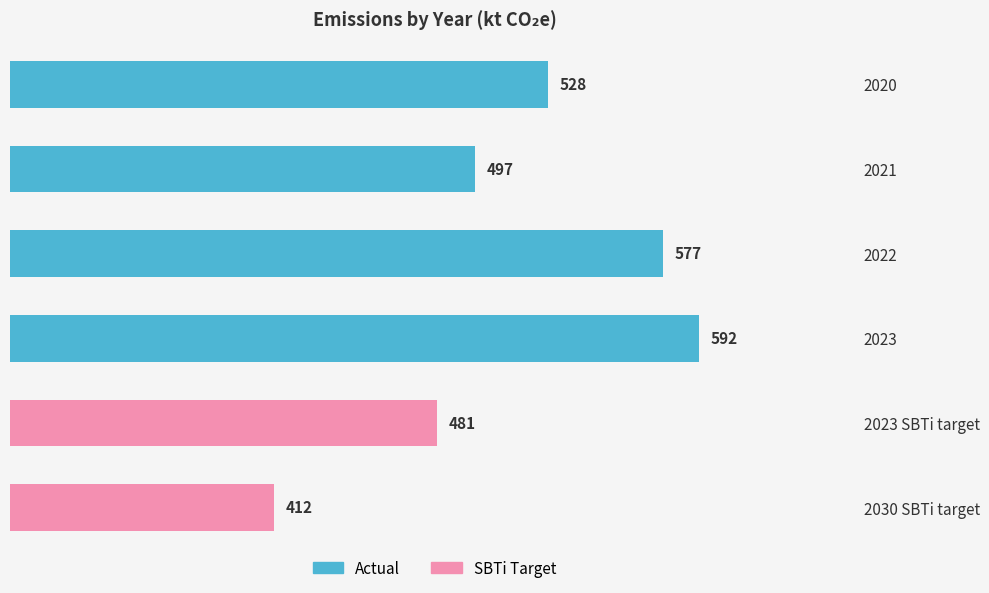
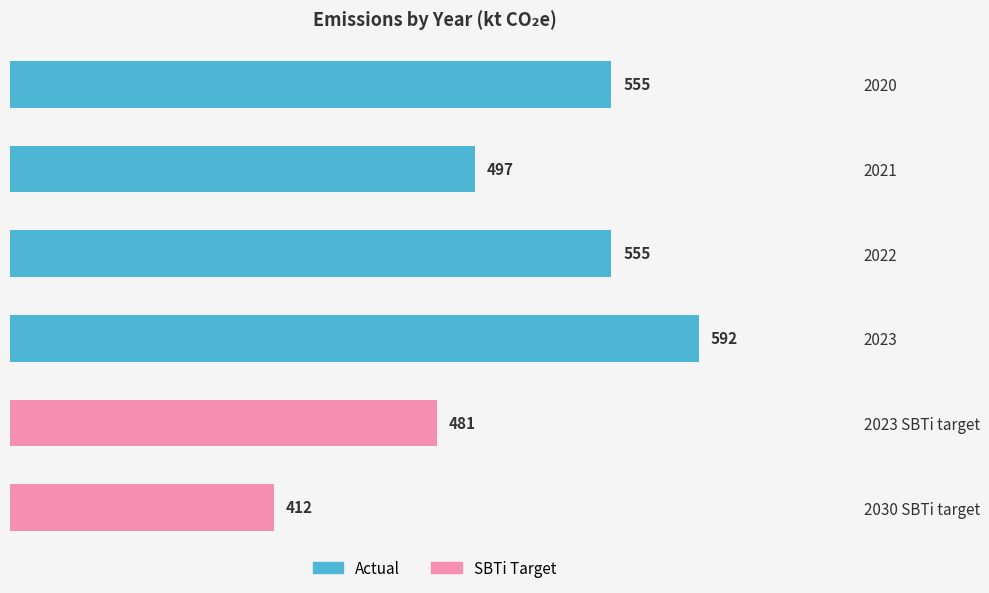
2020: 528 -> 555
2022: 577 -> 555
